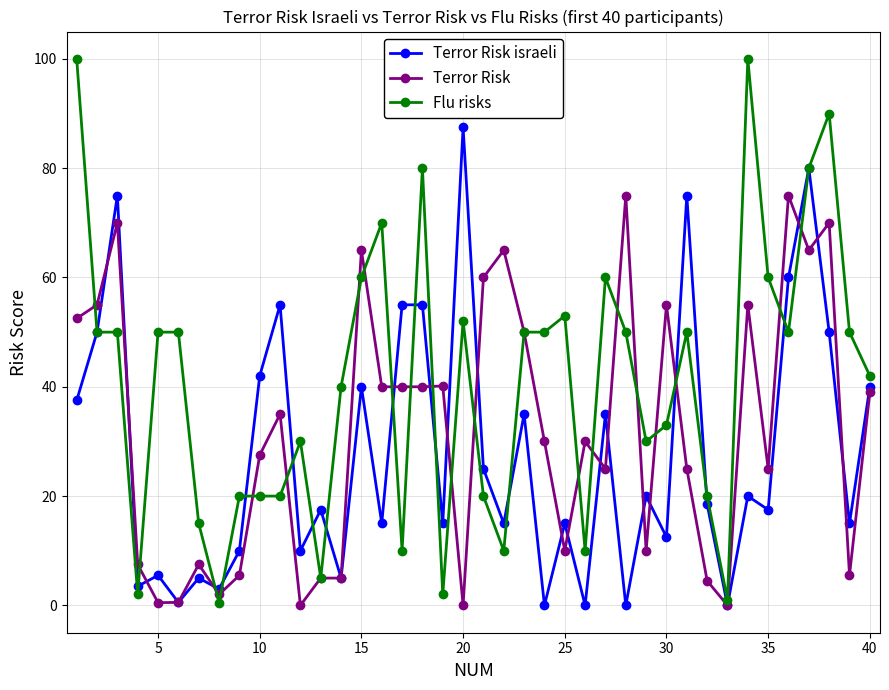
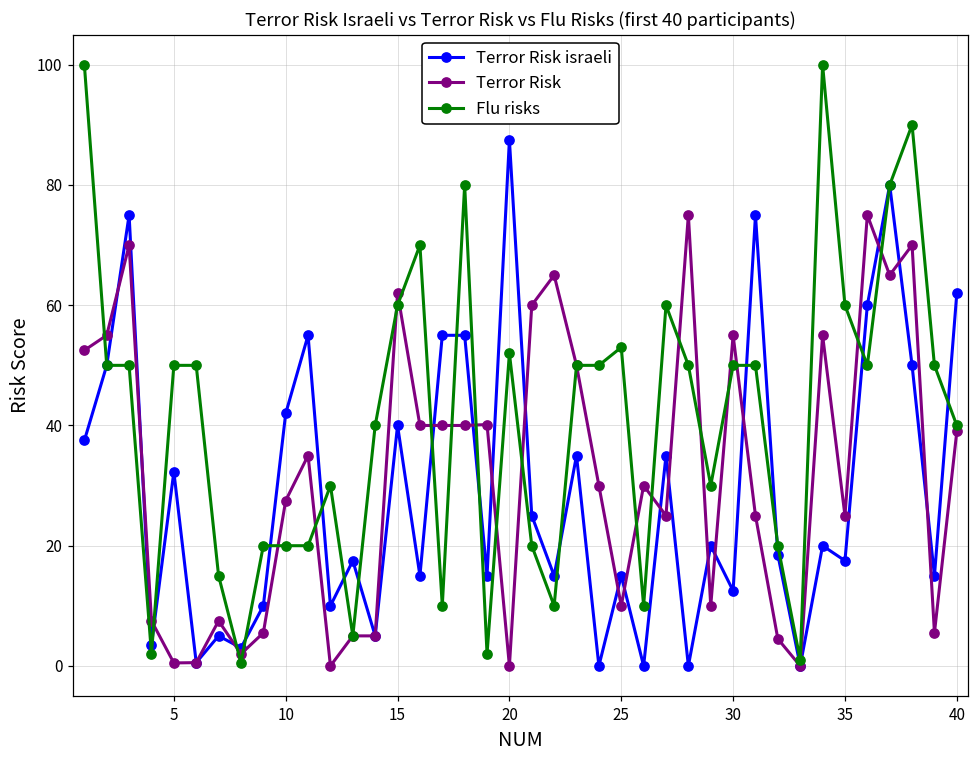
Terror Risk israeli, 5: 6 -> 32
Terror Risk, 15: 65 -> 62
Flu risks, 30: 33 -> 50
Terror Risk israeli, 40: 40 -> 62
Flu risks, 40: 42 -> 40
